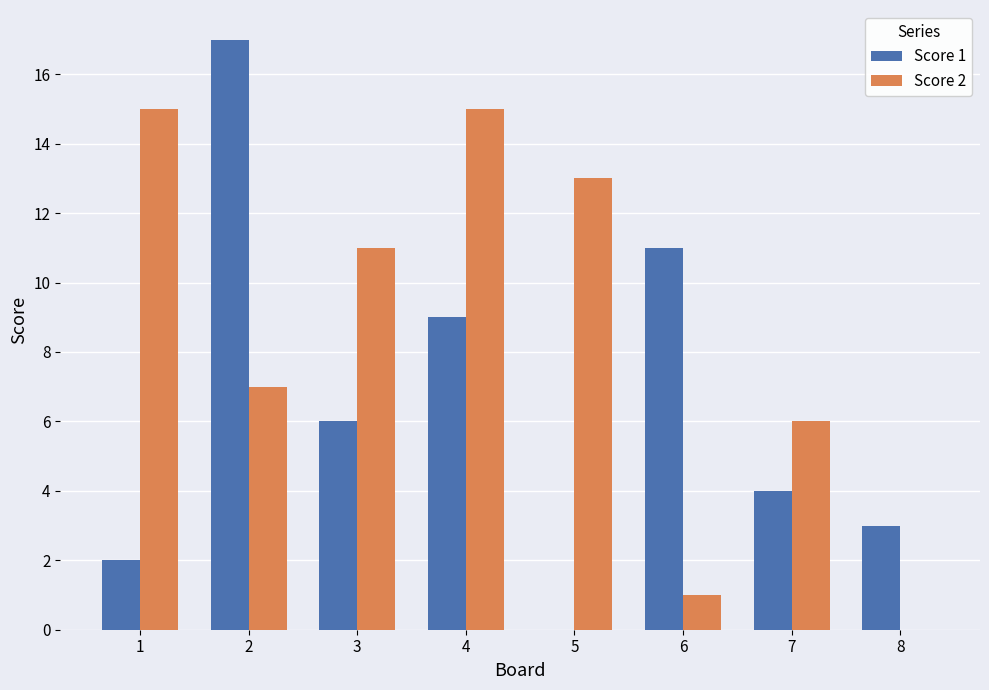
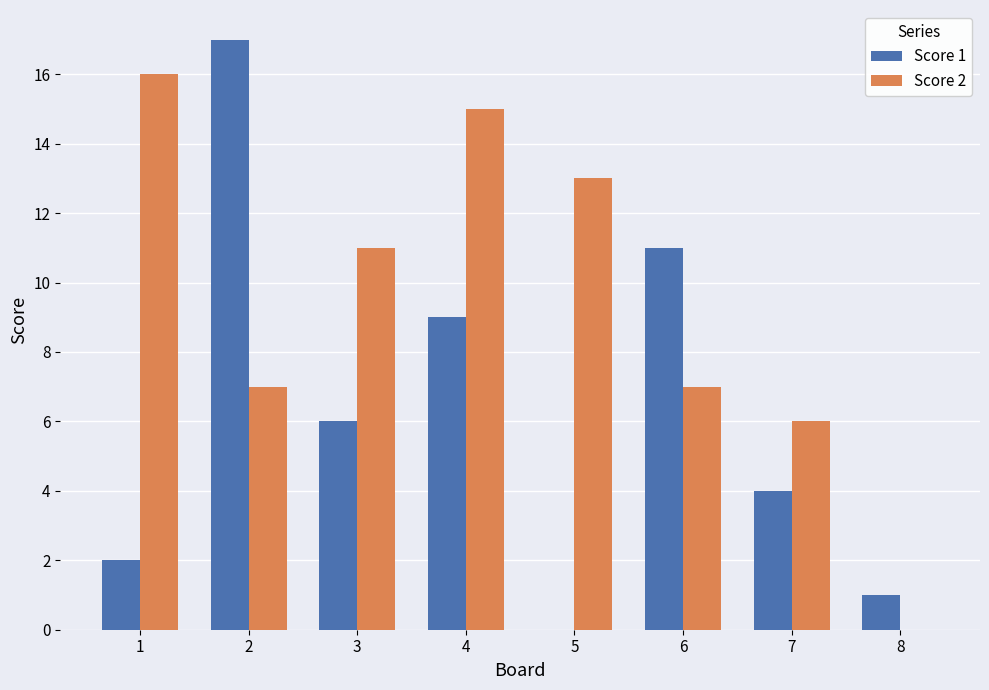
Score 2, 1: 15 -> 16
Score 2, 6: 1 -> 7
Score 1, 8: 3 -> 1
